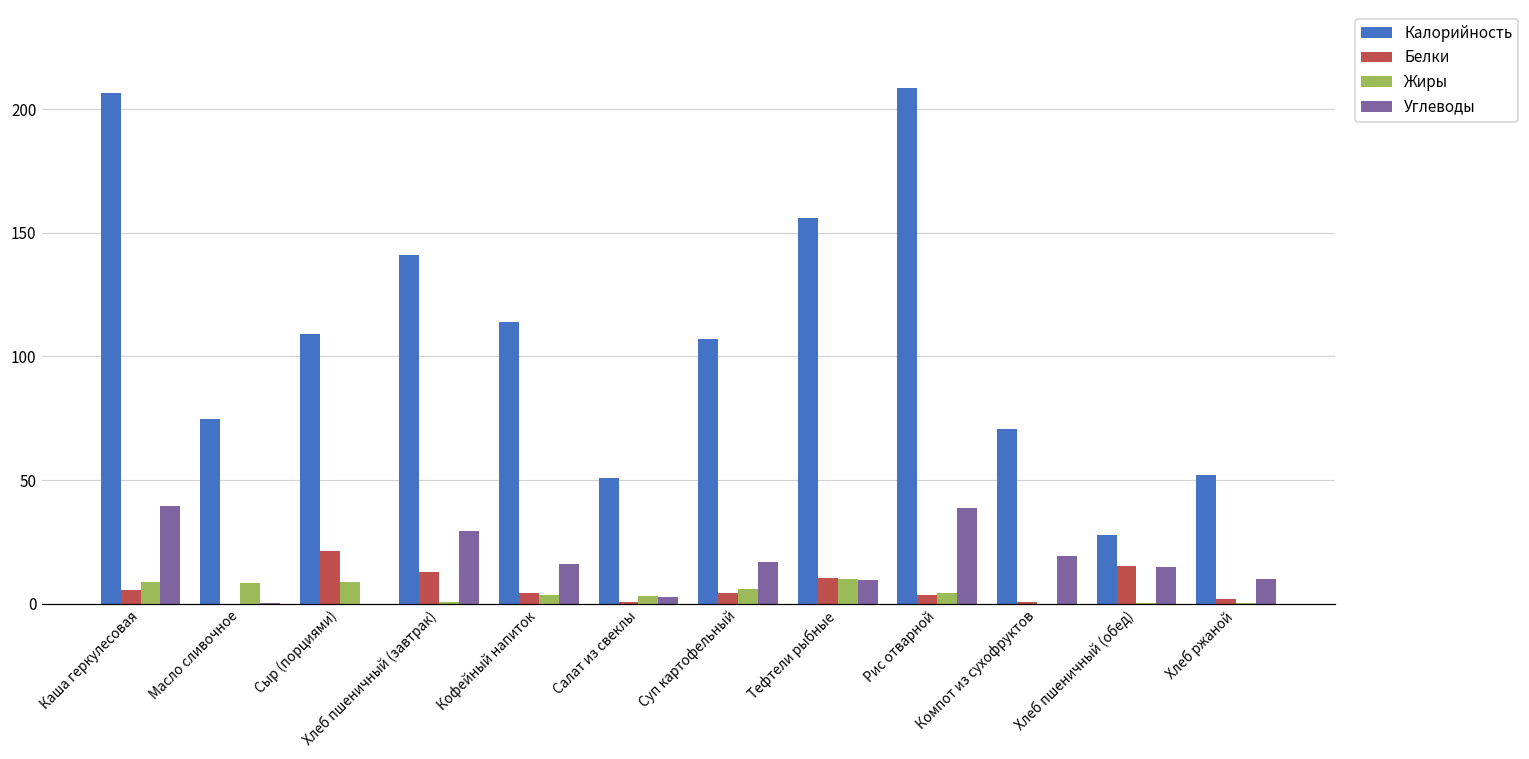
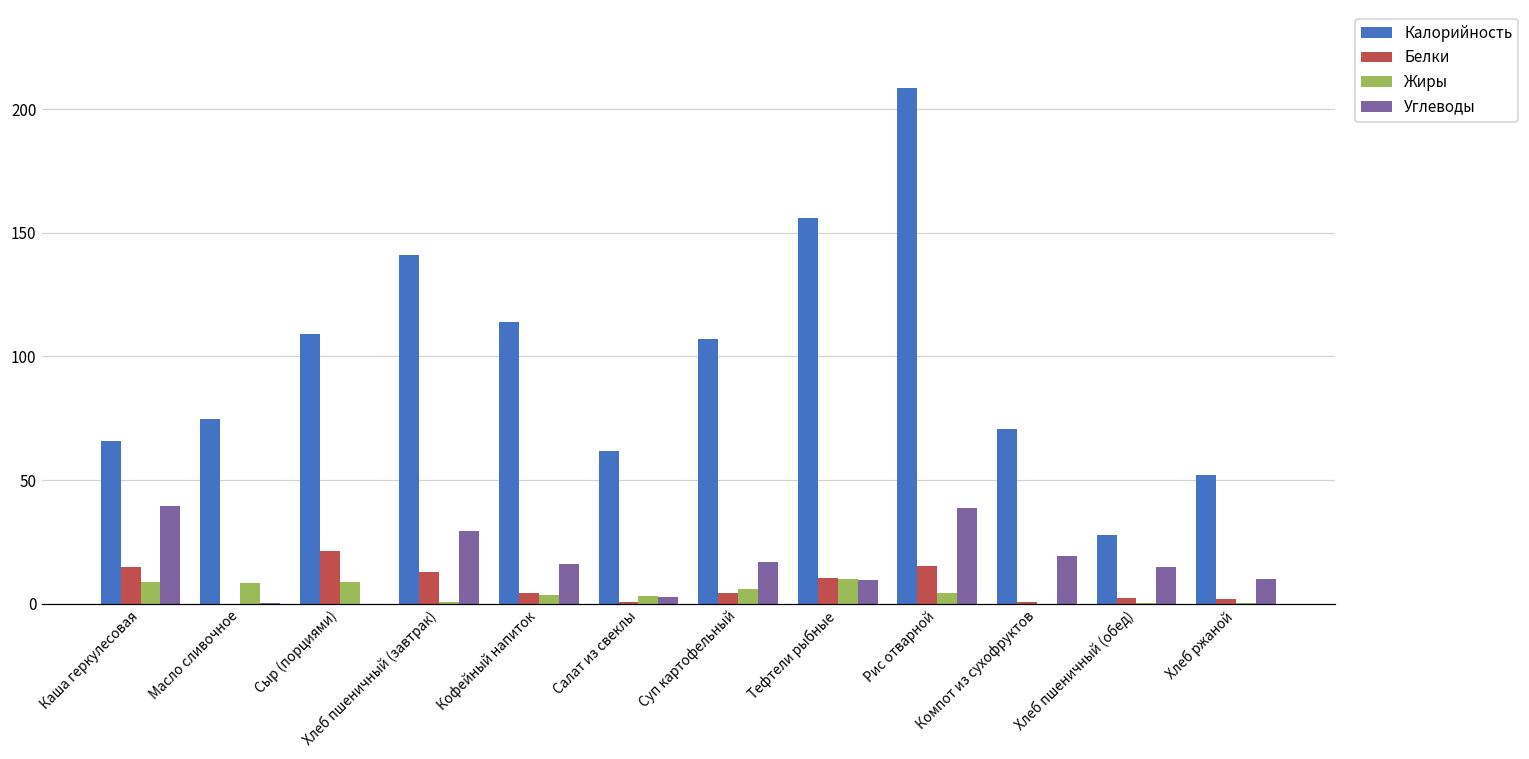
Калорийность, Каша геркулесовая: 206 -> 66
Белки, Каша геркулесовая: 6 -> 15
Калорийность, Салат из свеклы: 51 -> 62
Белки, Рис отварной: 4 -> 15
Белки, Хлеб пшеничный (обед): 15 -> 2
